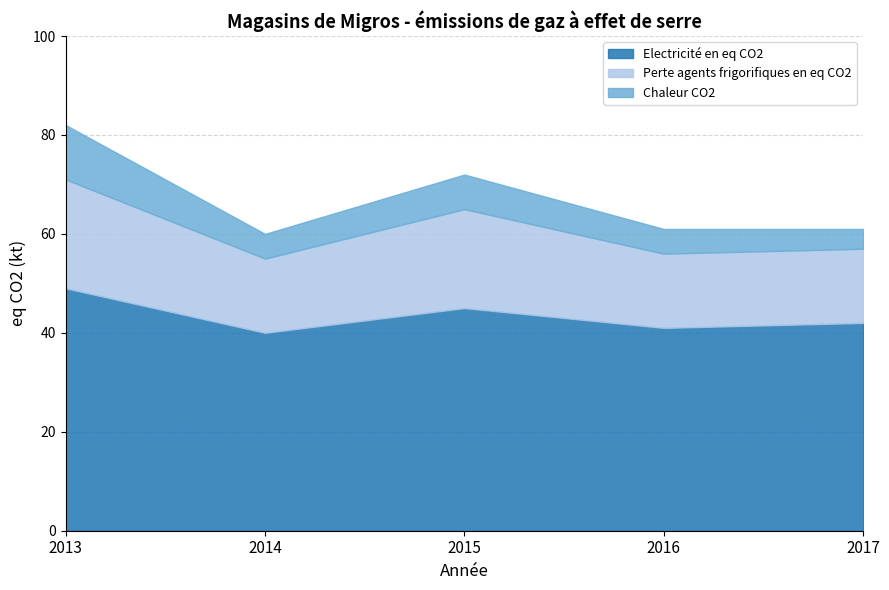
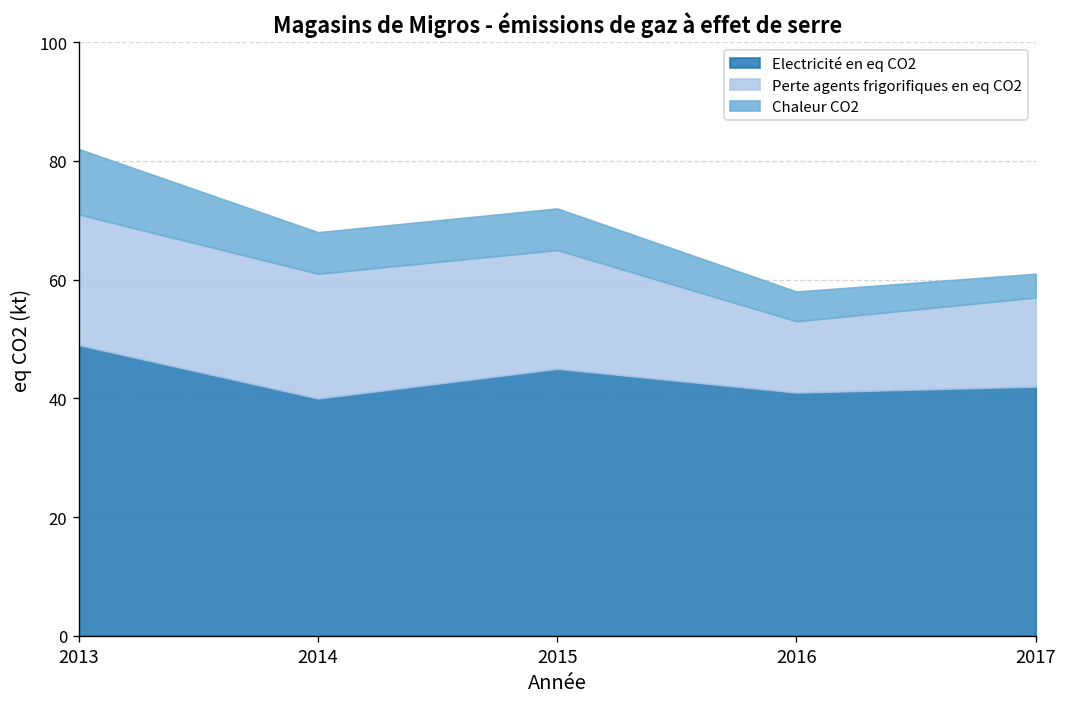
Perte agents frigorifiques en eq CO2, 2014: 15 -> 21
Chaleur CO2, 2014: 5 -> 7
Perte agents frigorifiques en eq CO2, 2016: 15 -> 12
